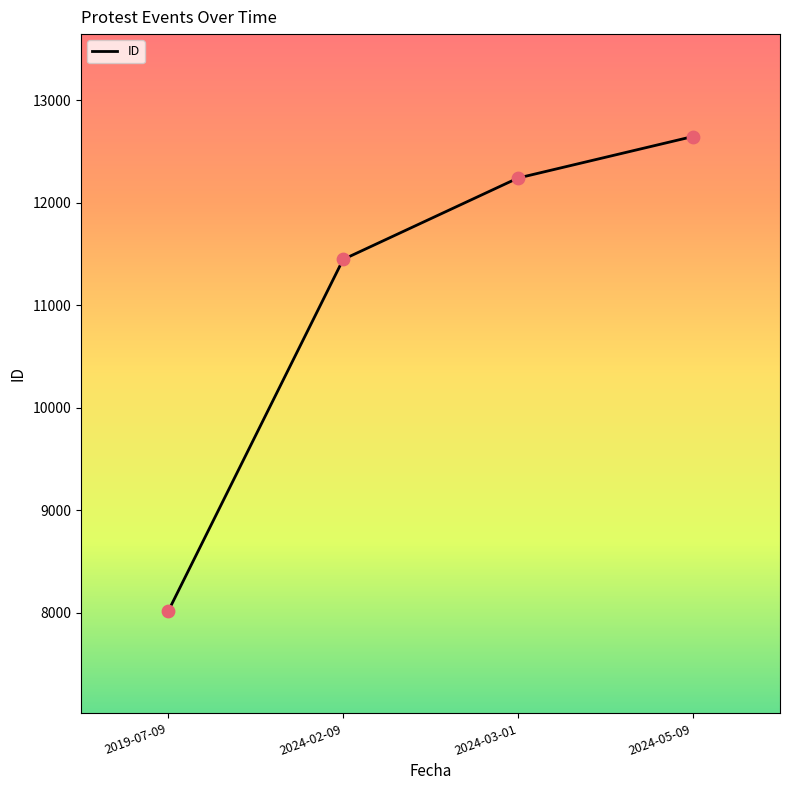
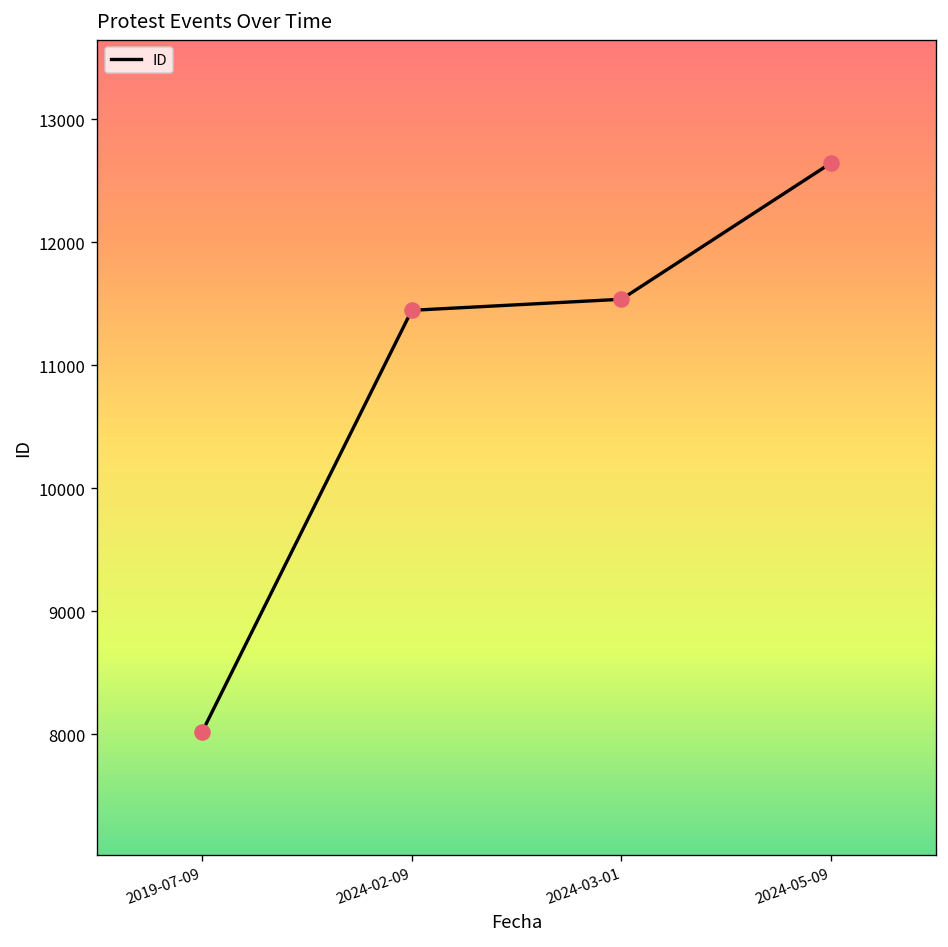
2024-03-01: 12240 -> 11540
